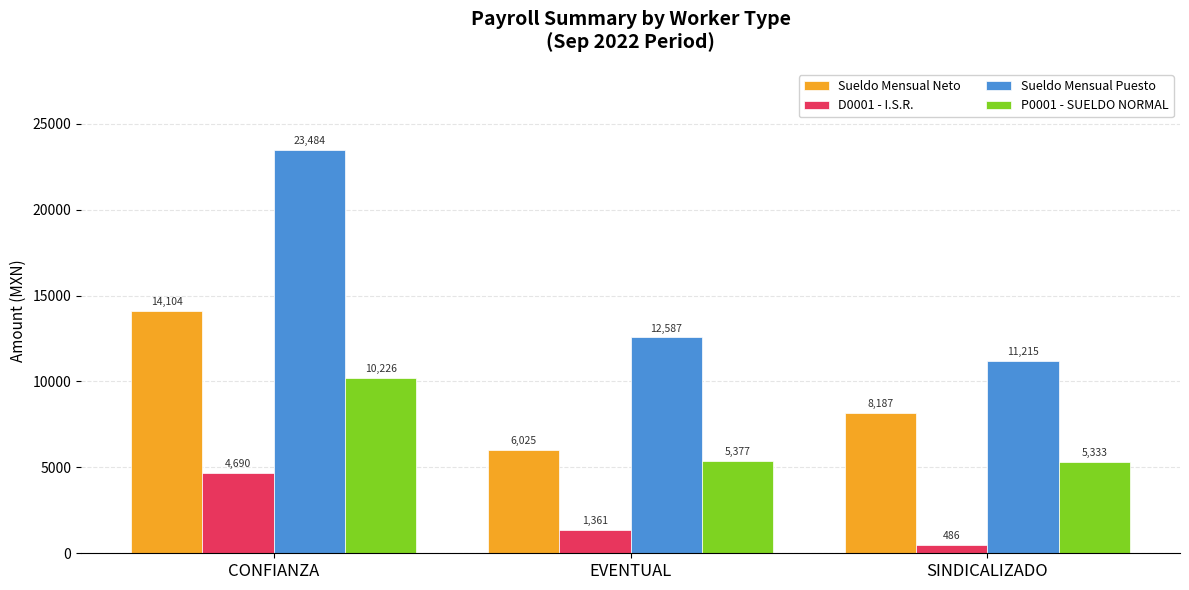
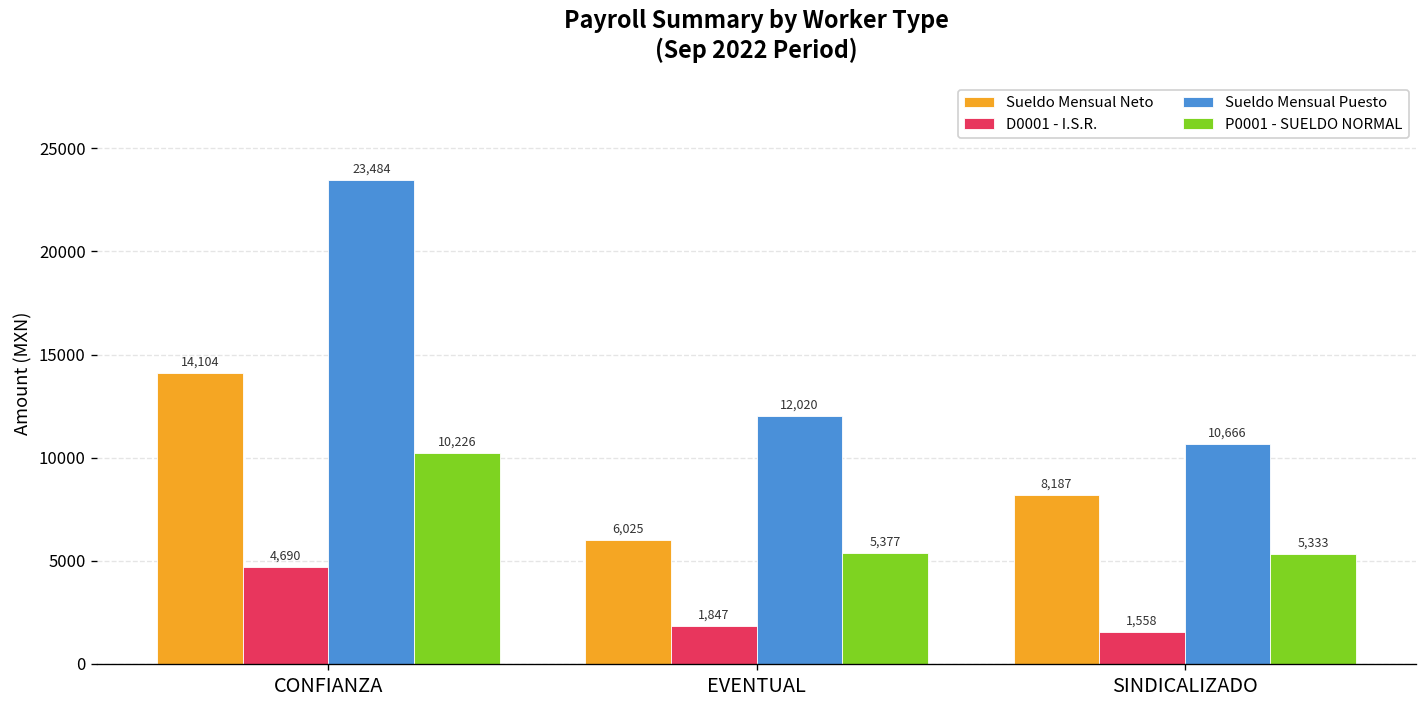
D0001 - I.S.R., EVENTUAL: 1,361 -> 1,847
Sueldo Mensual Puesto, EVENTUAL: 12,587 -> 12,020
D0001 - I.S.R., SINDICALIZADO: 486 -> 1,558
Sueldo Mensual Puesto, SINDICALIZADO: 11,215 -> 10,666
